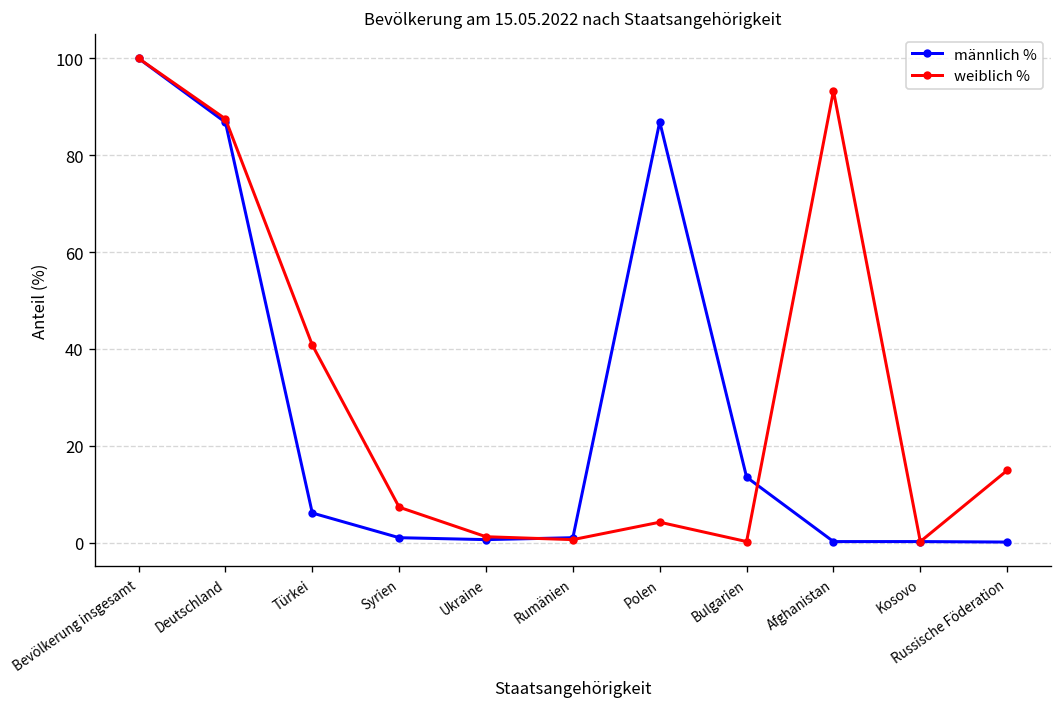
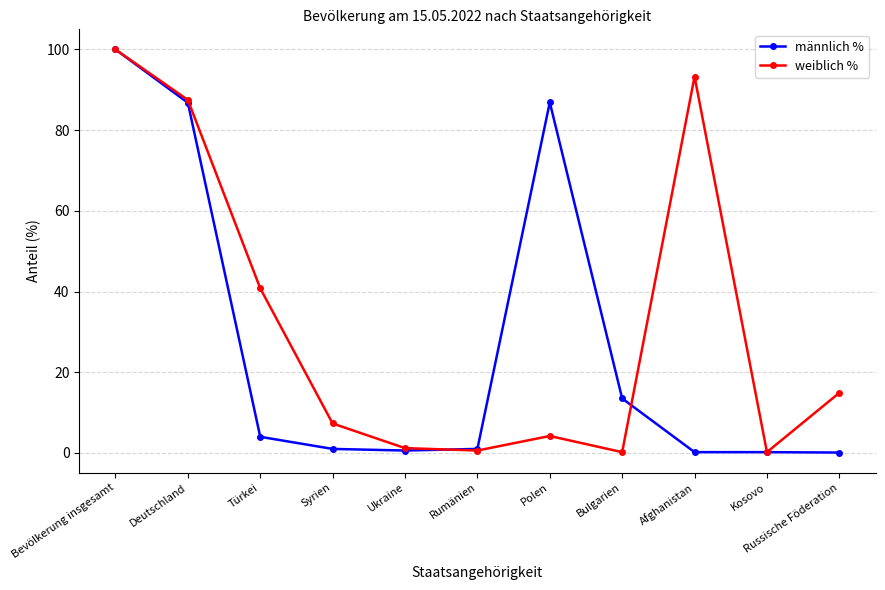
männlich %, Türkei: 6 -> 4
